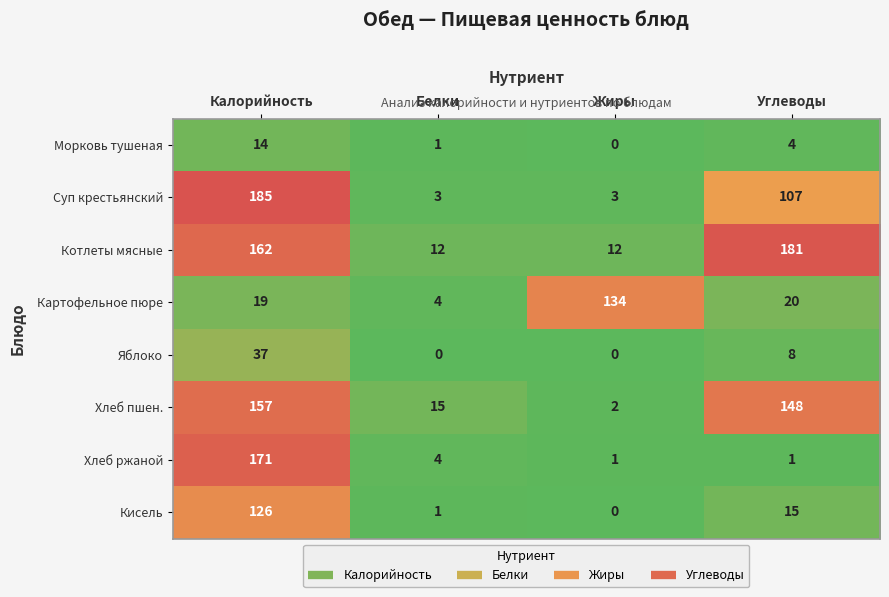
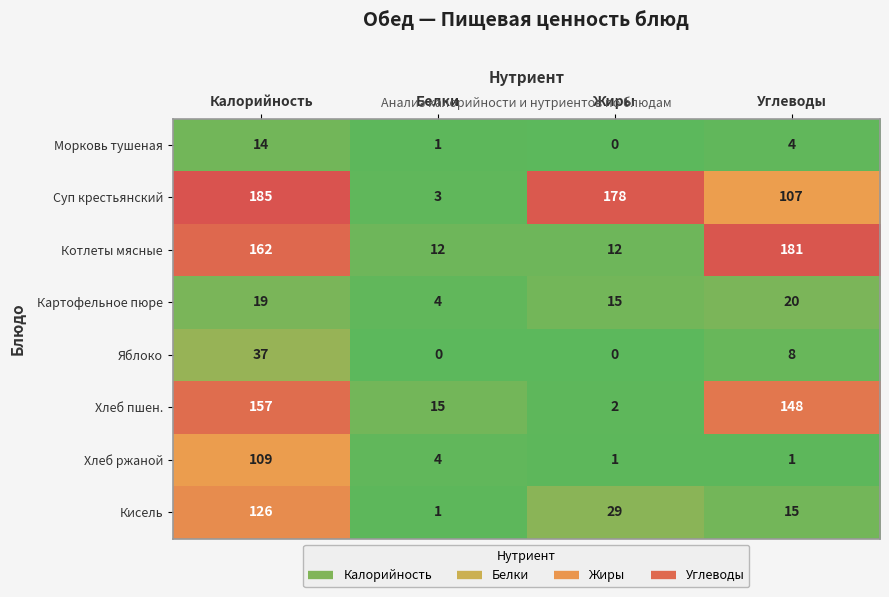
Суп крестьянский, Жиры: 3 -> 178
Картофельное пюре, Жиры: 134 -> 15
Хлеб ржаной, Калорийность: 171 -> 109
Кисель, Жиры: 0 -> 29
